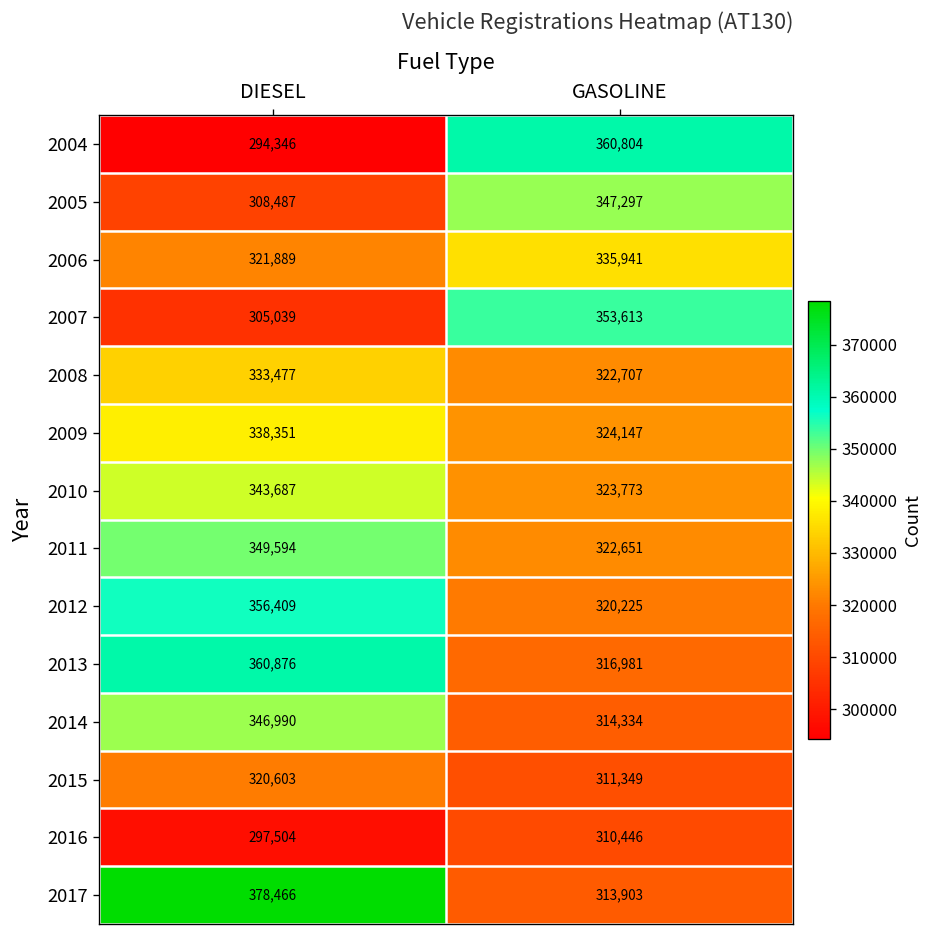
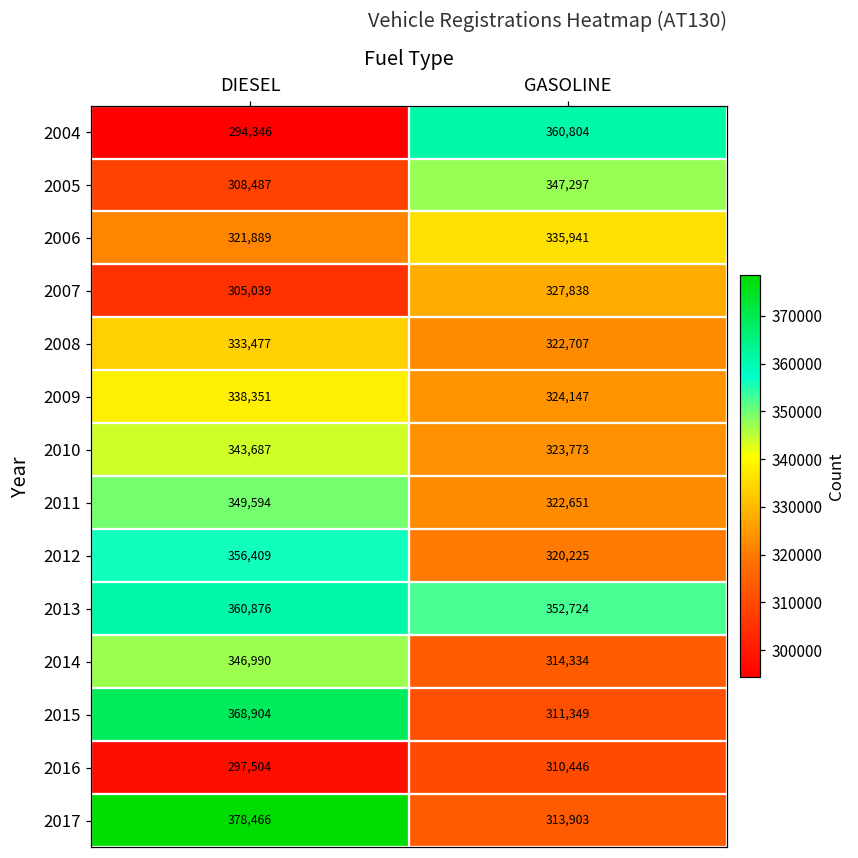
2007, GASOLINE: 353,613 -> 327,838
2013, GASOLINE: 316,981 -> 352,724
2015, DIESEL: 320,603 -> 368,904
